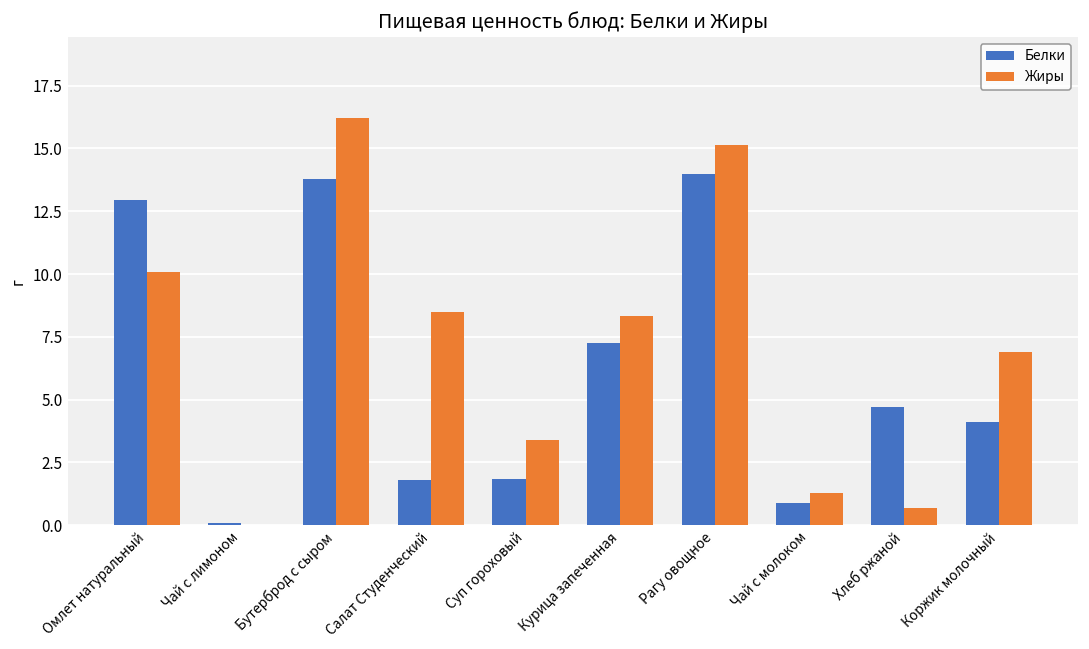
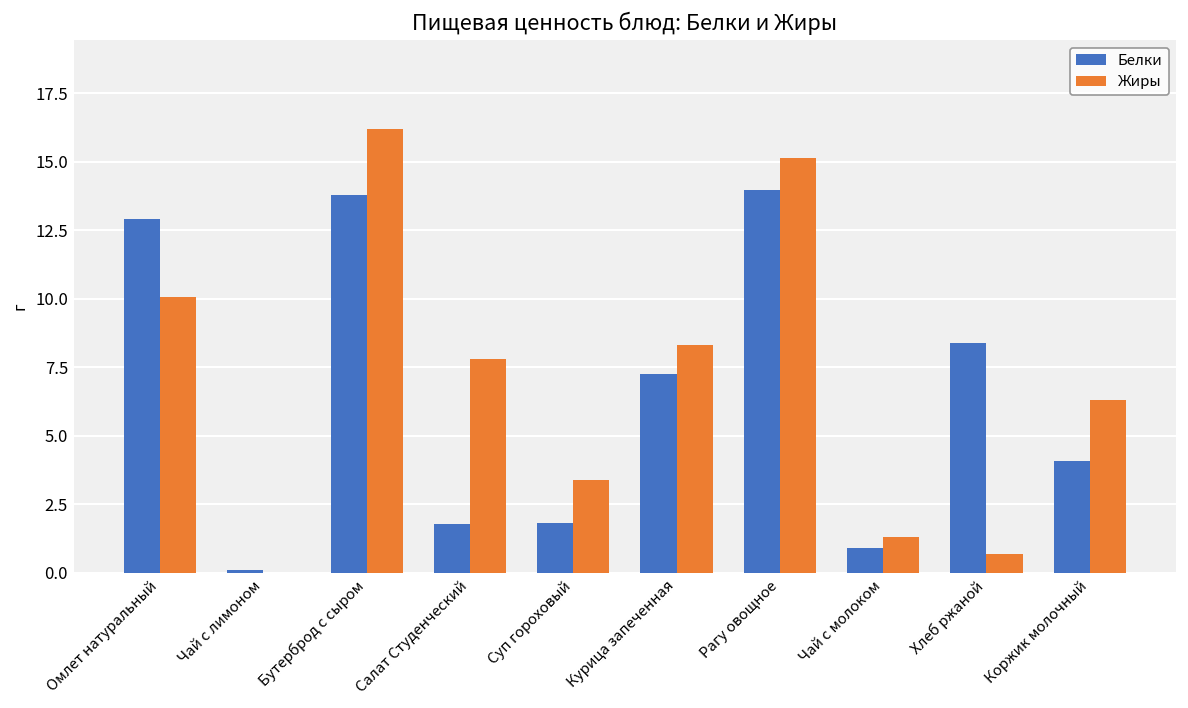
Жиры, Салат Студенческий: 8.5 -> 7.8
Белки, Хлеб ржаной: 4.7 -> 8.4
Жиры, Коржик молочный: 6.9 -> 6.3
